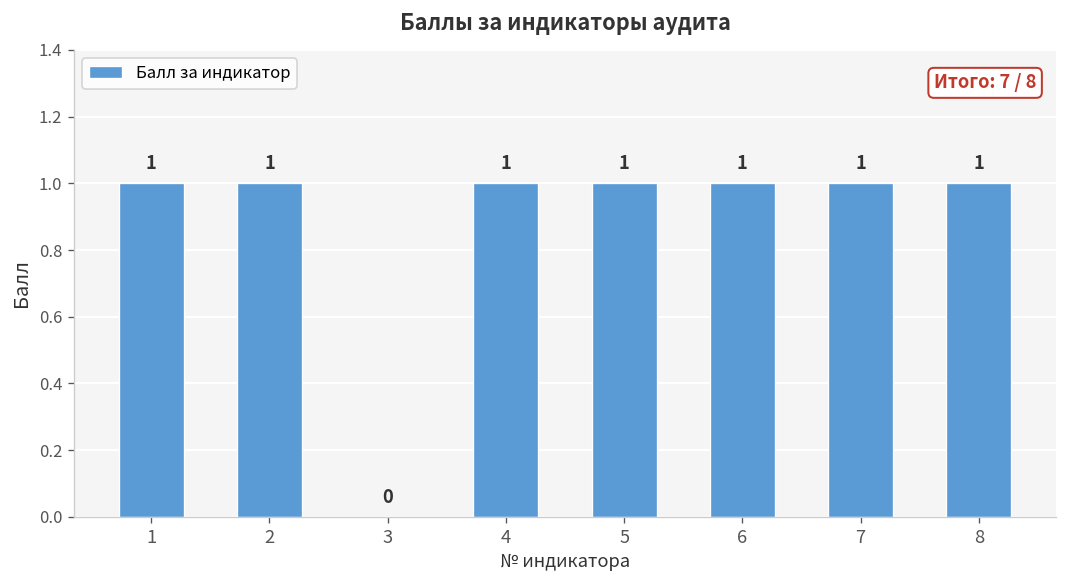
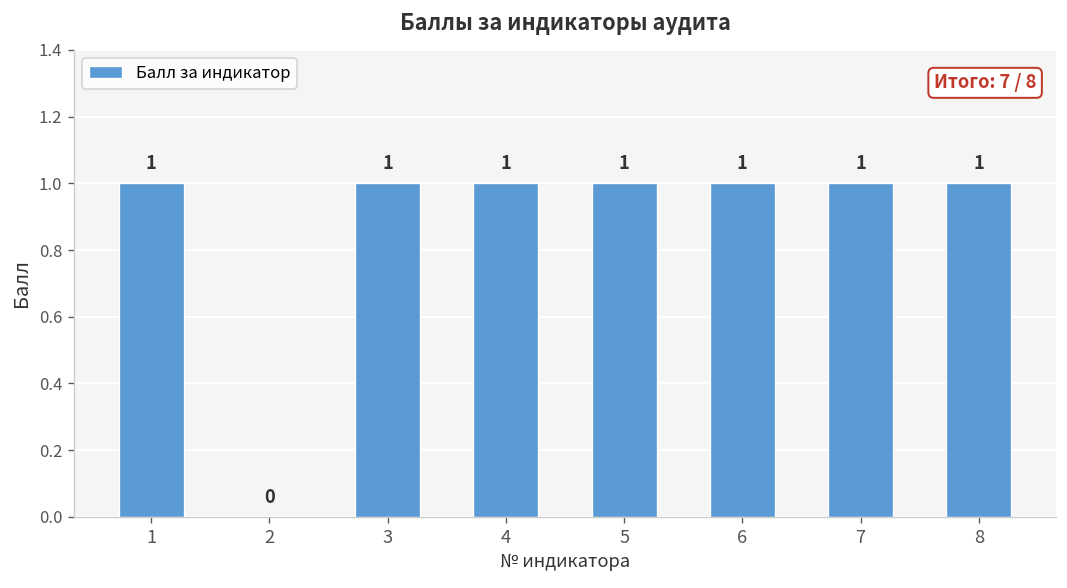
2: 1 -> 0
3: 0 -> 1
